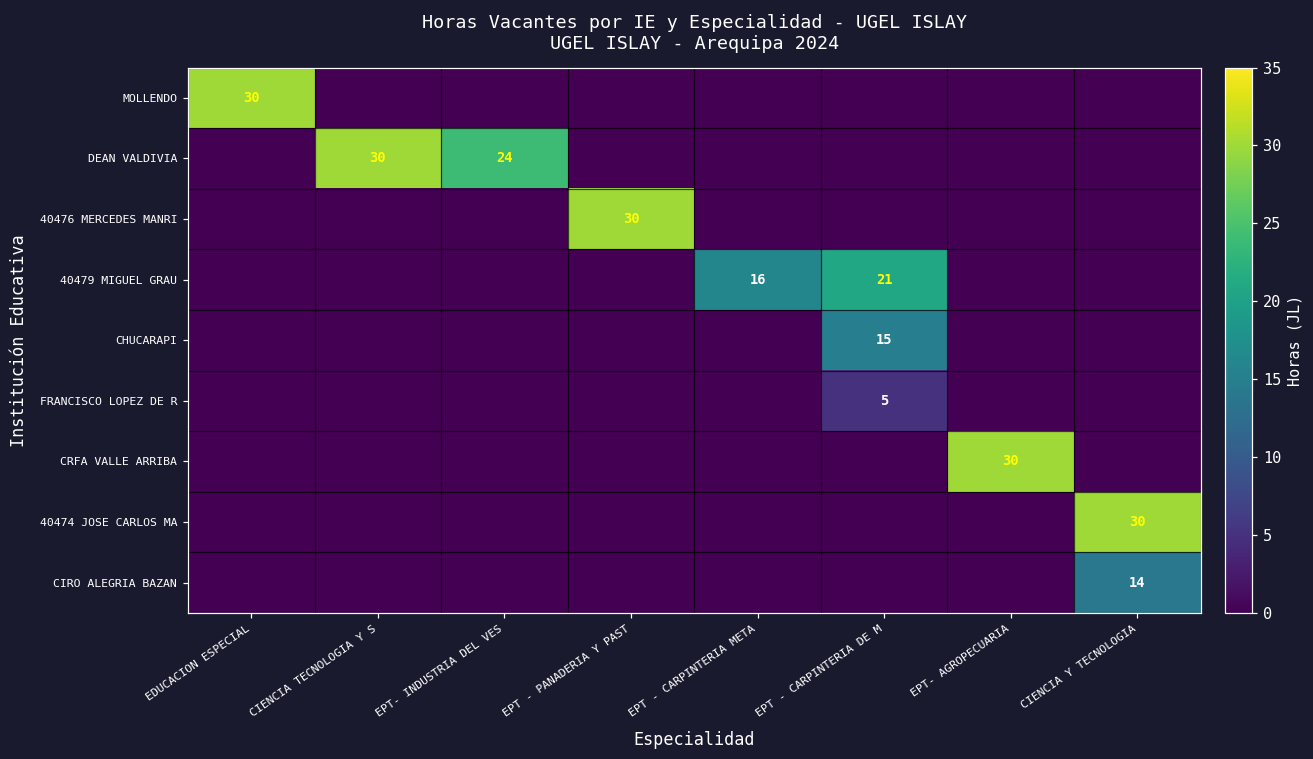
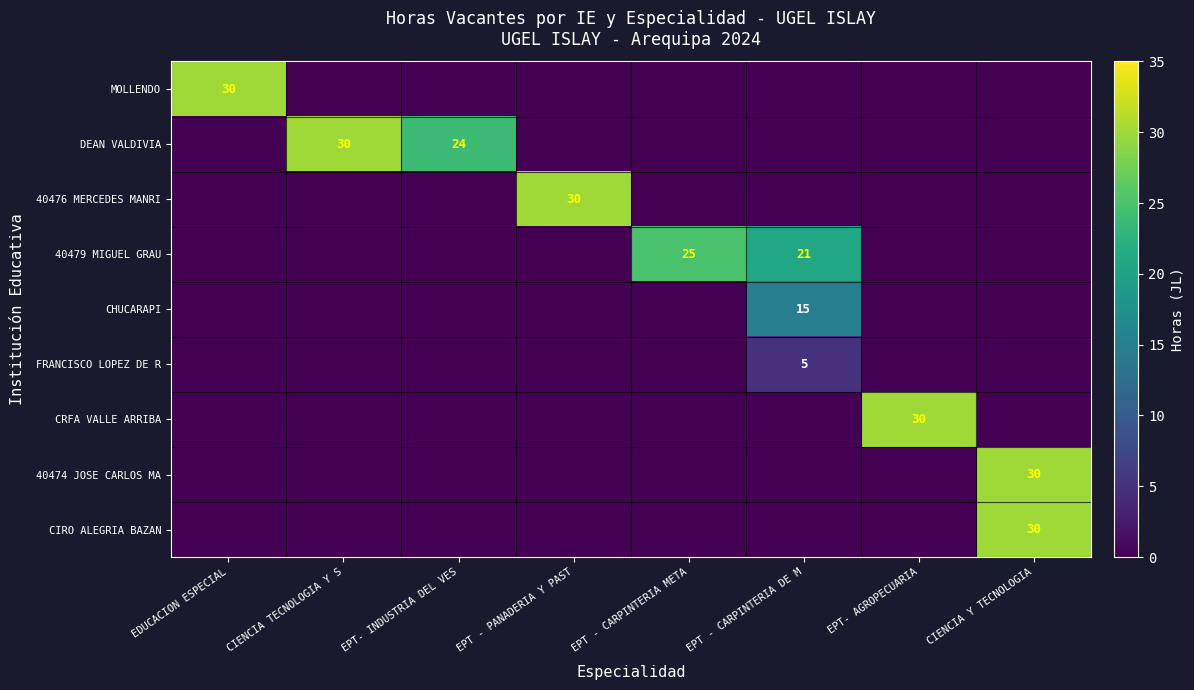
40479 MIGUEL GRAU, EPT - CARPINTERIA META: 16 -> 25
CIRO ALEGRIA BAZAN, CIENCIA Y TECNOLOGIA: 14 -> 30
